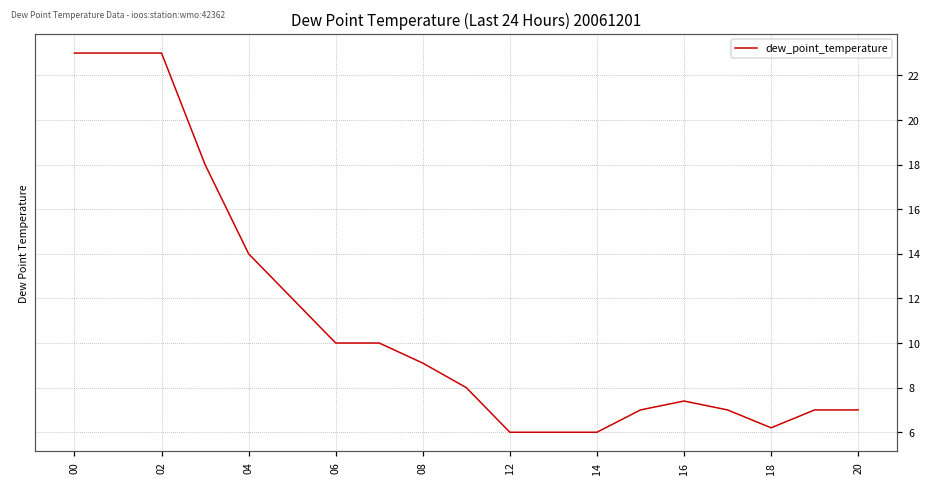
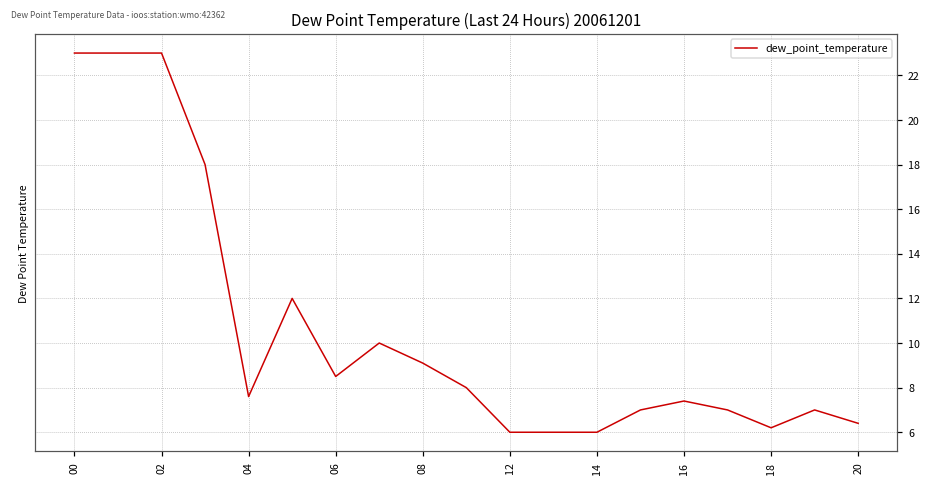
04: 14.0 -> 7.6
06: 10.0 -> 8.5
20: 7.0 -> 6.4
